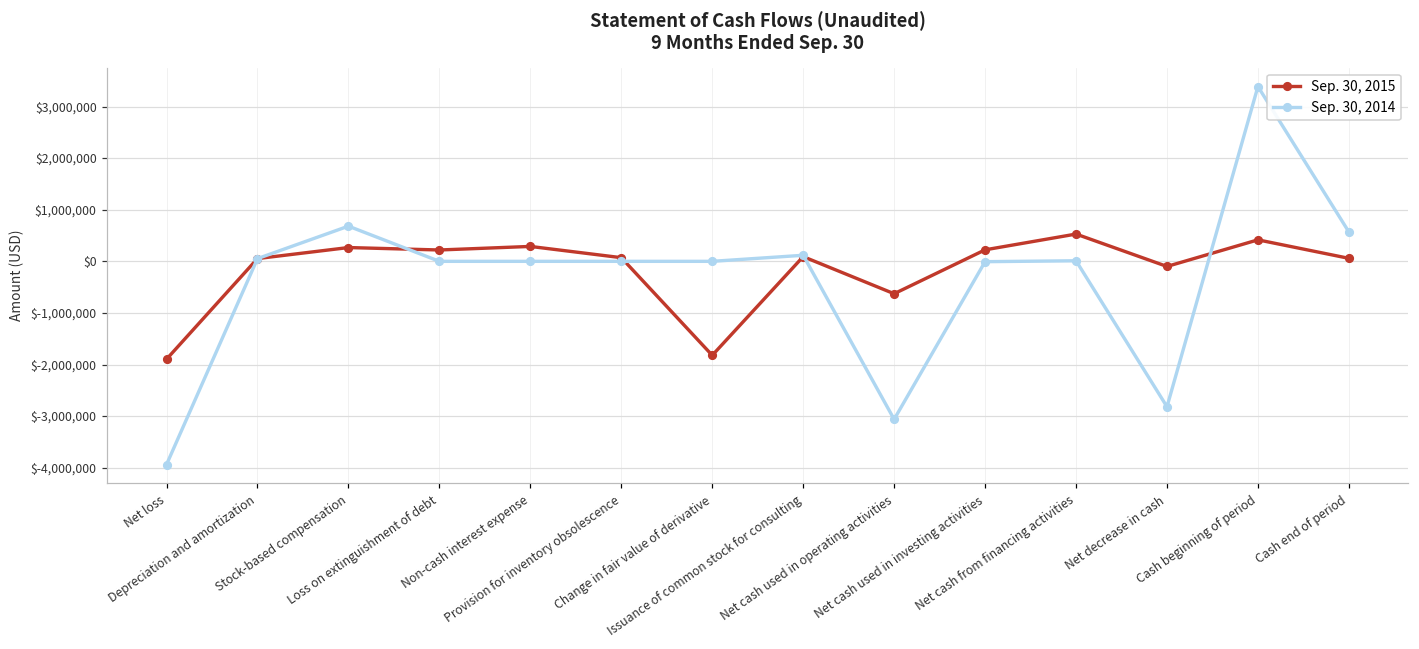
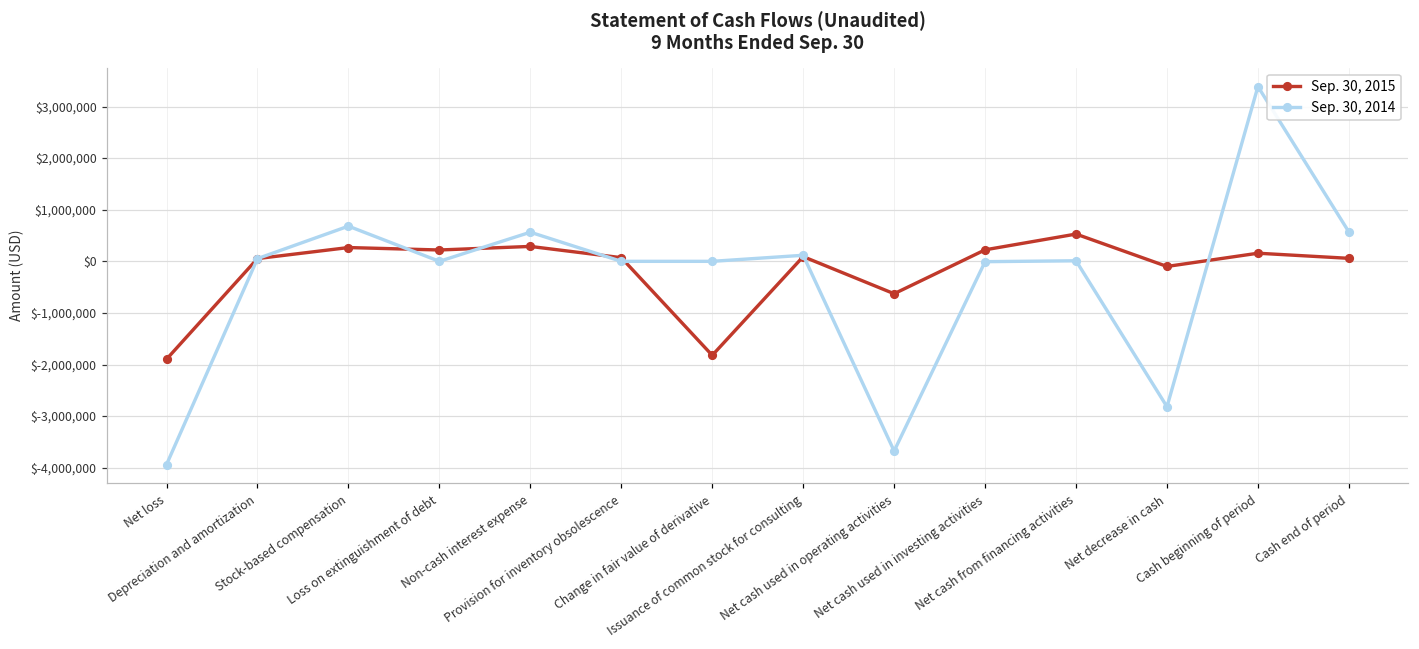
Sep. 30, 2014, Non-cash interest expense: $0 -> $600,000
Sep. 30, 2014, Net cash used in operating activities: $-3,100,000 -> $-3,700,000
Sep. 30, 2015, Cash beginning of period: $400,000 -> $200,000
